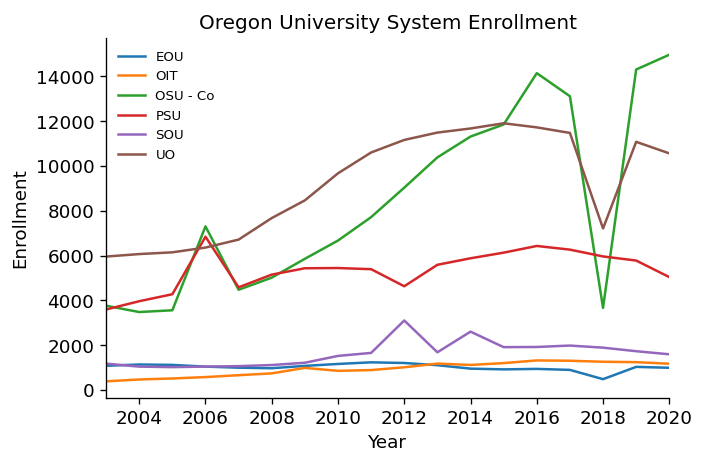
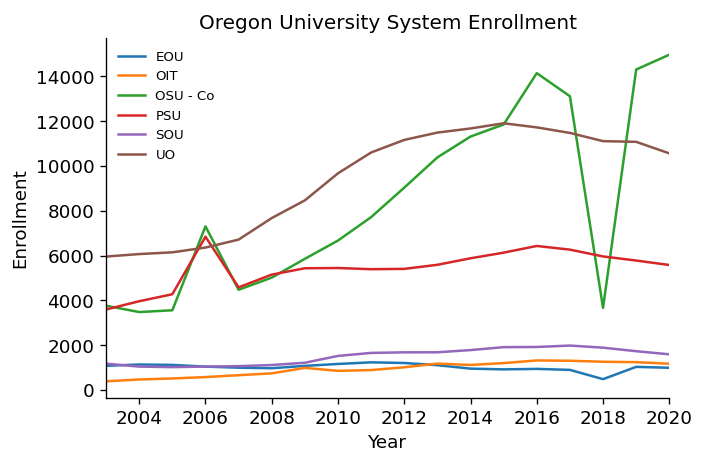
PSU, 2012: 4600 -> 5400
SOU, 2012: 3100 -> 1700
SOU, 2014: 2600 -> 1800
UO, 2018: 7200 -> 11100
PSU, 2020: 5000 -> 5600
